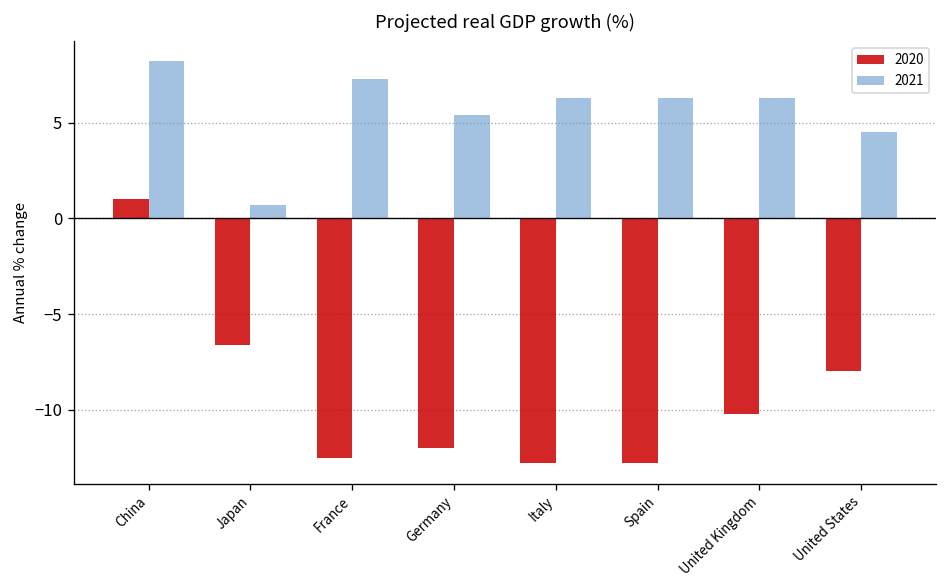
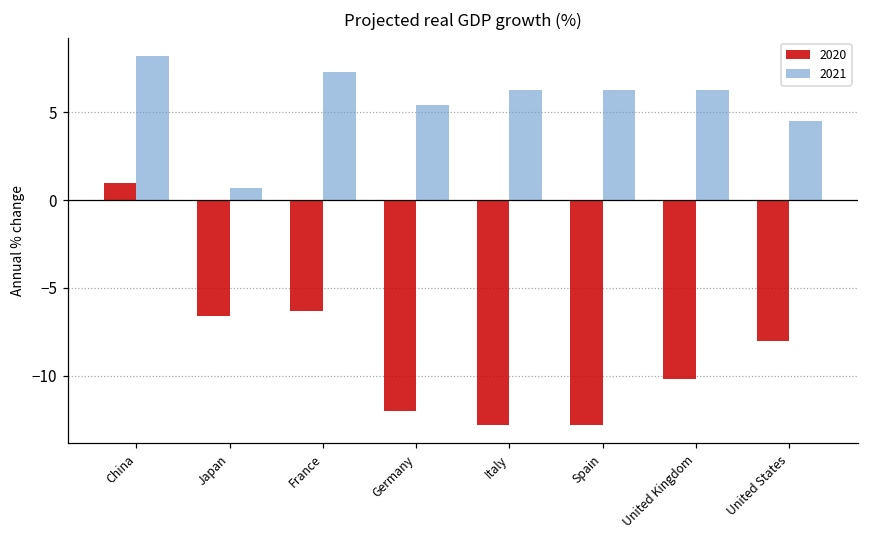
2020, France: -12.5 -> -6.3
